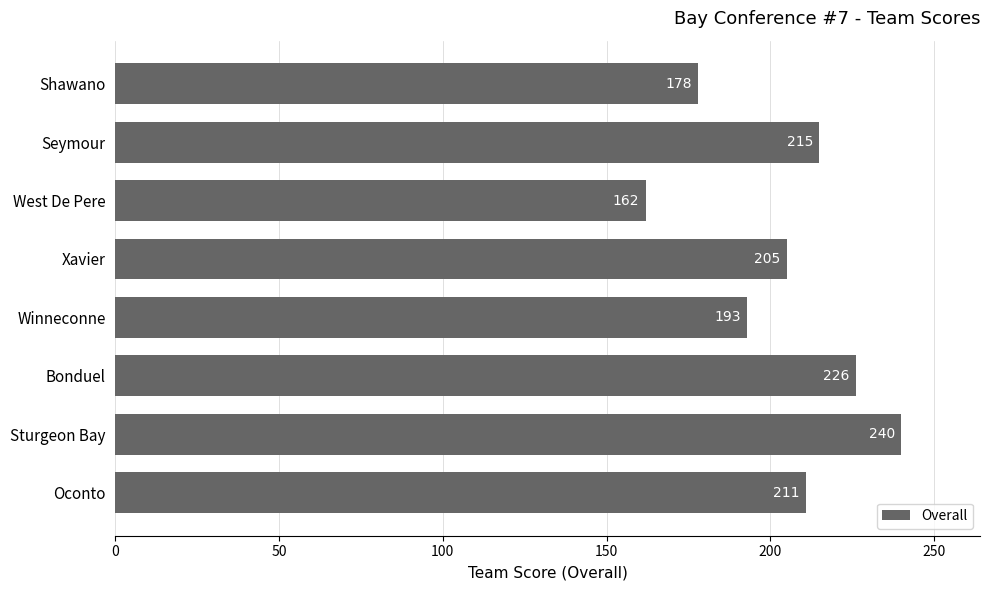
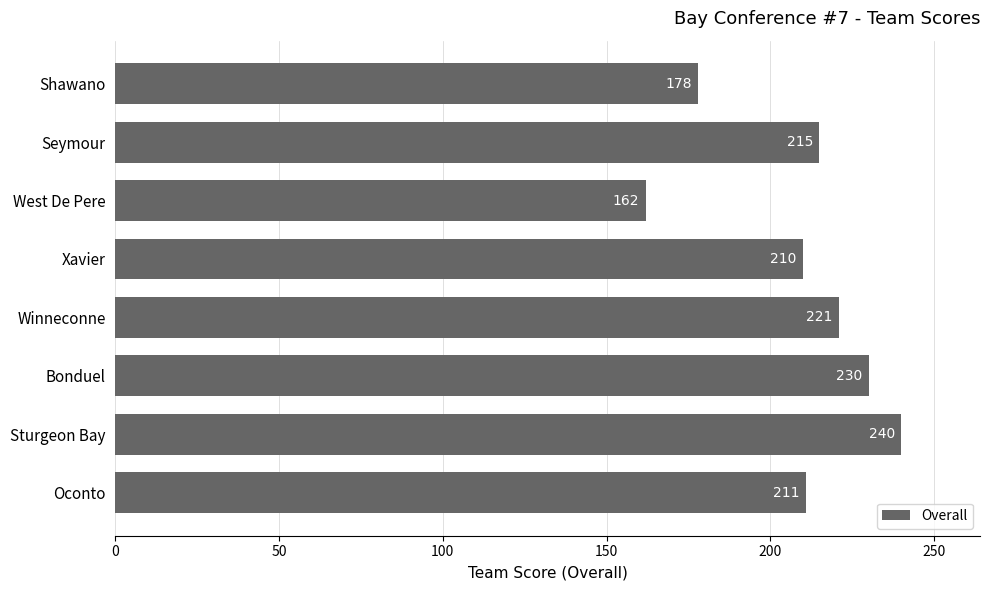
Xavier: 205 -> 210
Winneconne: 193 -> 221
Bonduel: 226 -> 230
